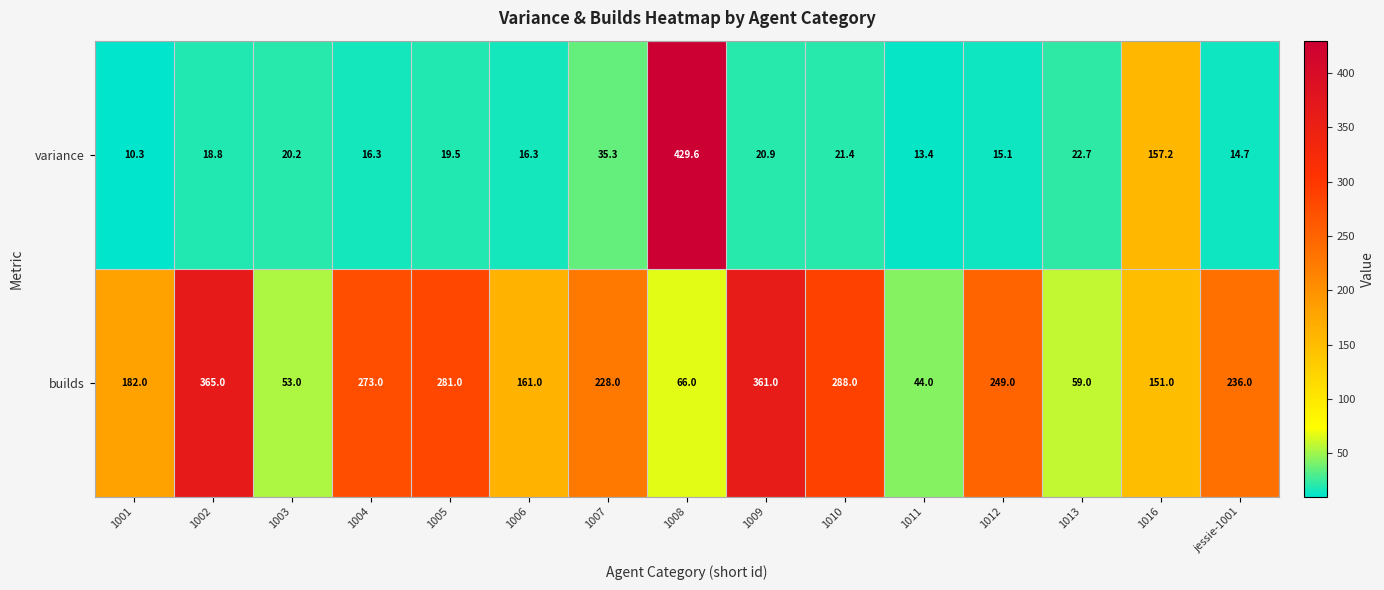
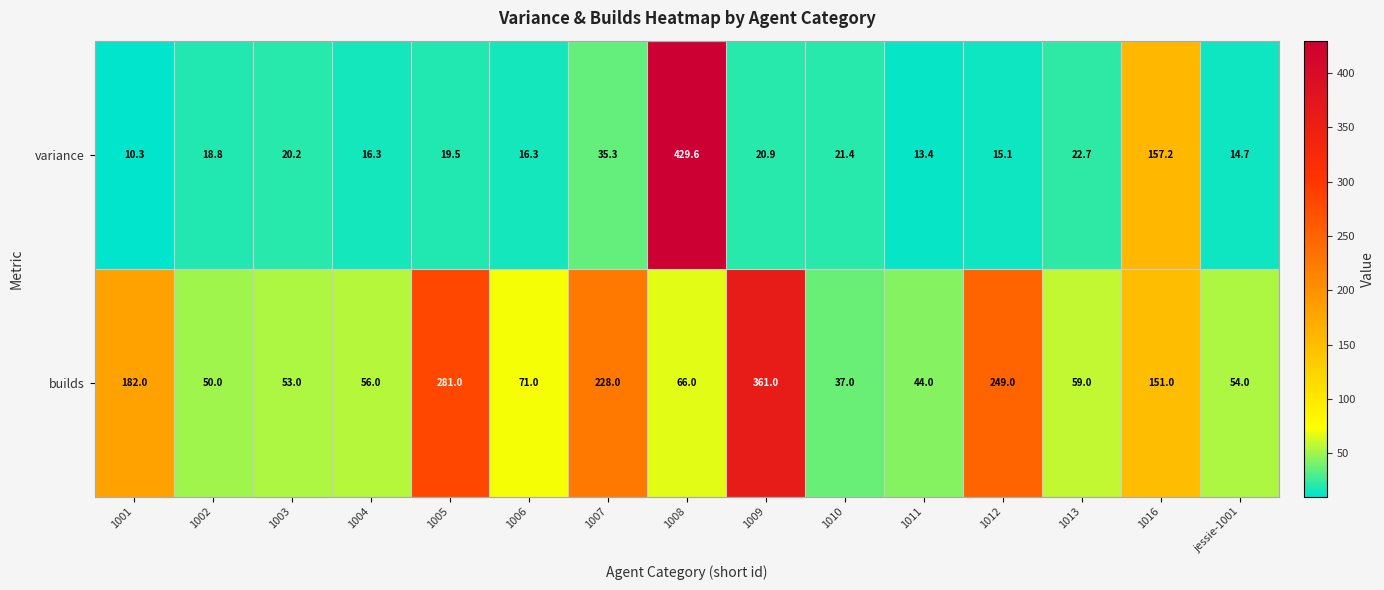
builds, 1002: 365.0 -> 50.0
builds, 1004: 273.0 -> 56.0
builds, 1006: 161.0 -> 71.0
builds, 1010: 288.0 -> 37.0
builds, jessie-1001: 236.0 -> 54.0
